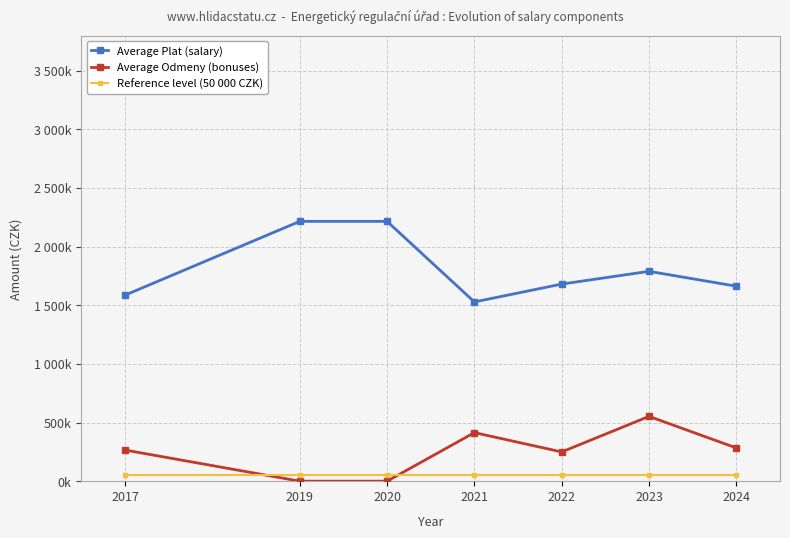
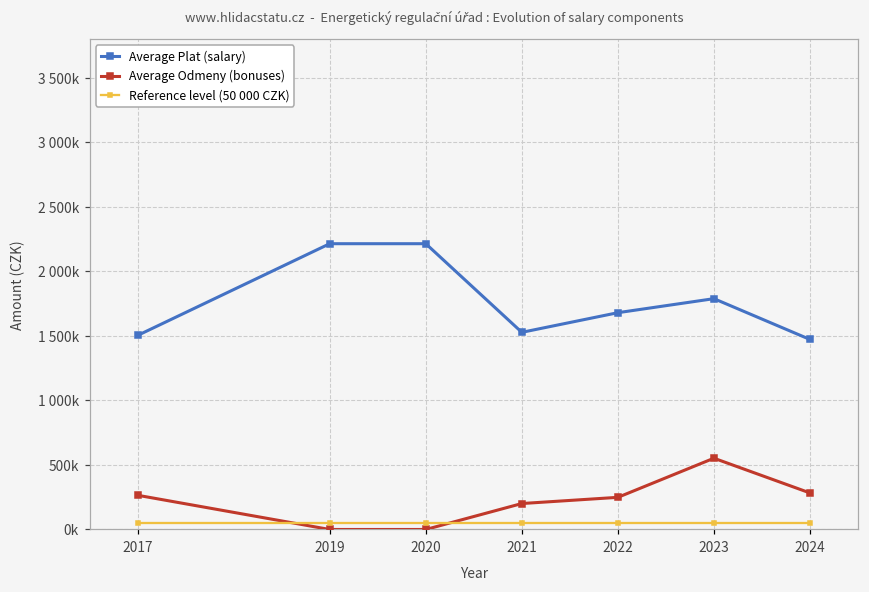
Average Plat (salary), 2017: 1590000 -> 1500000
Average Odmeny (bonuses), 2021: 410000 -> 200000
Average Plat (salary), 2024: 1660000 -> 1470000
